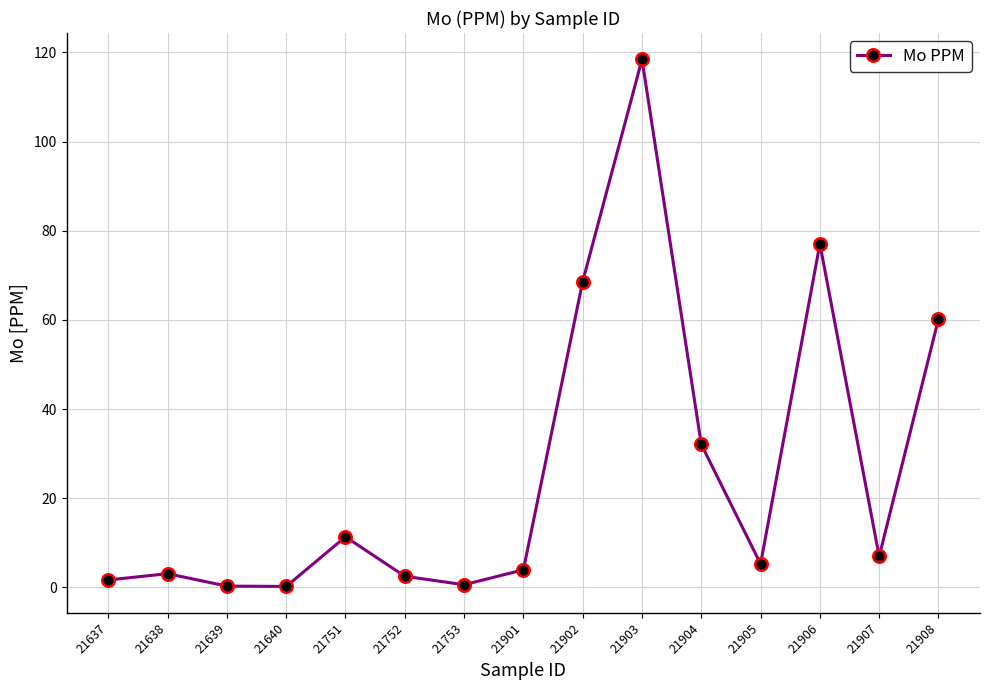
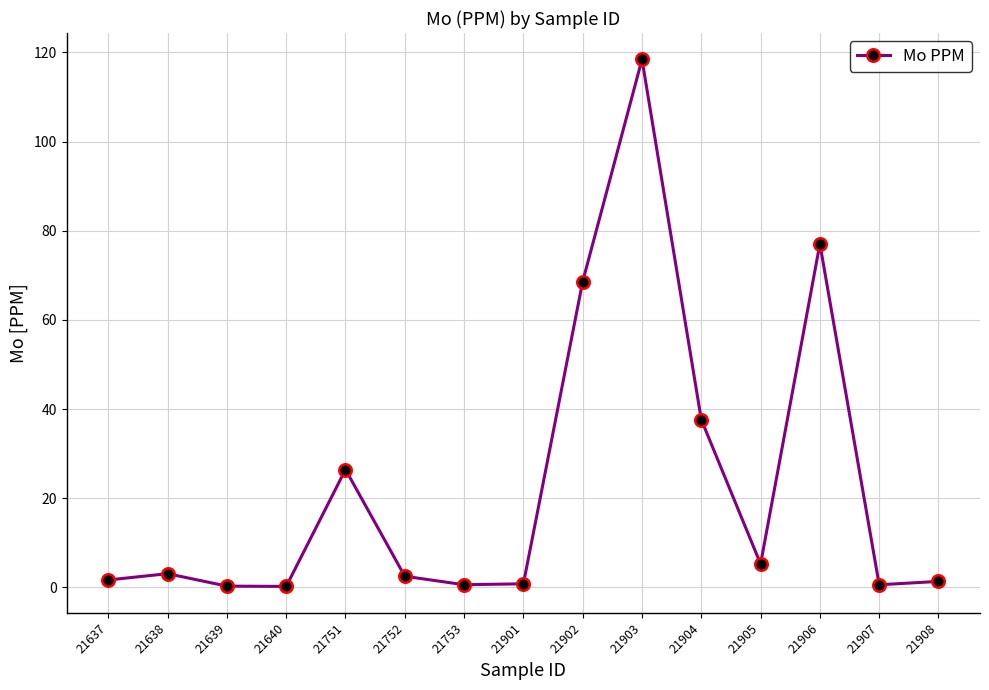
21751: 11 -> 26
21901: 4 -> 1
21904: 32 -> 38
21907: 7 -> 1
21908: 60 -> 1
